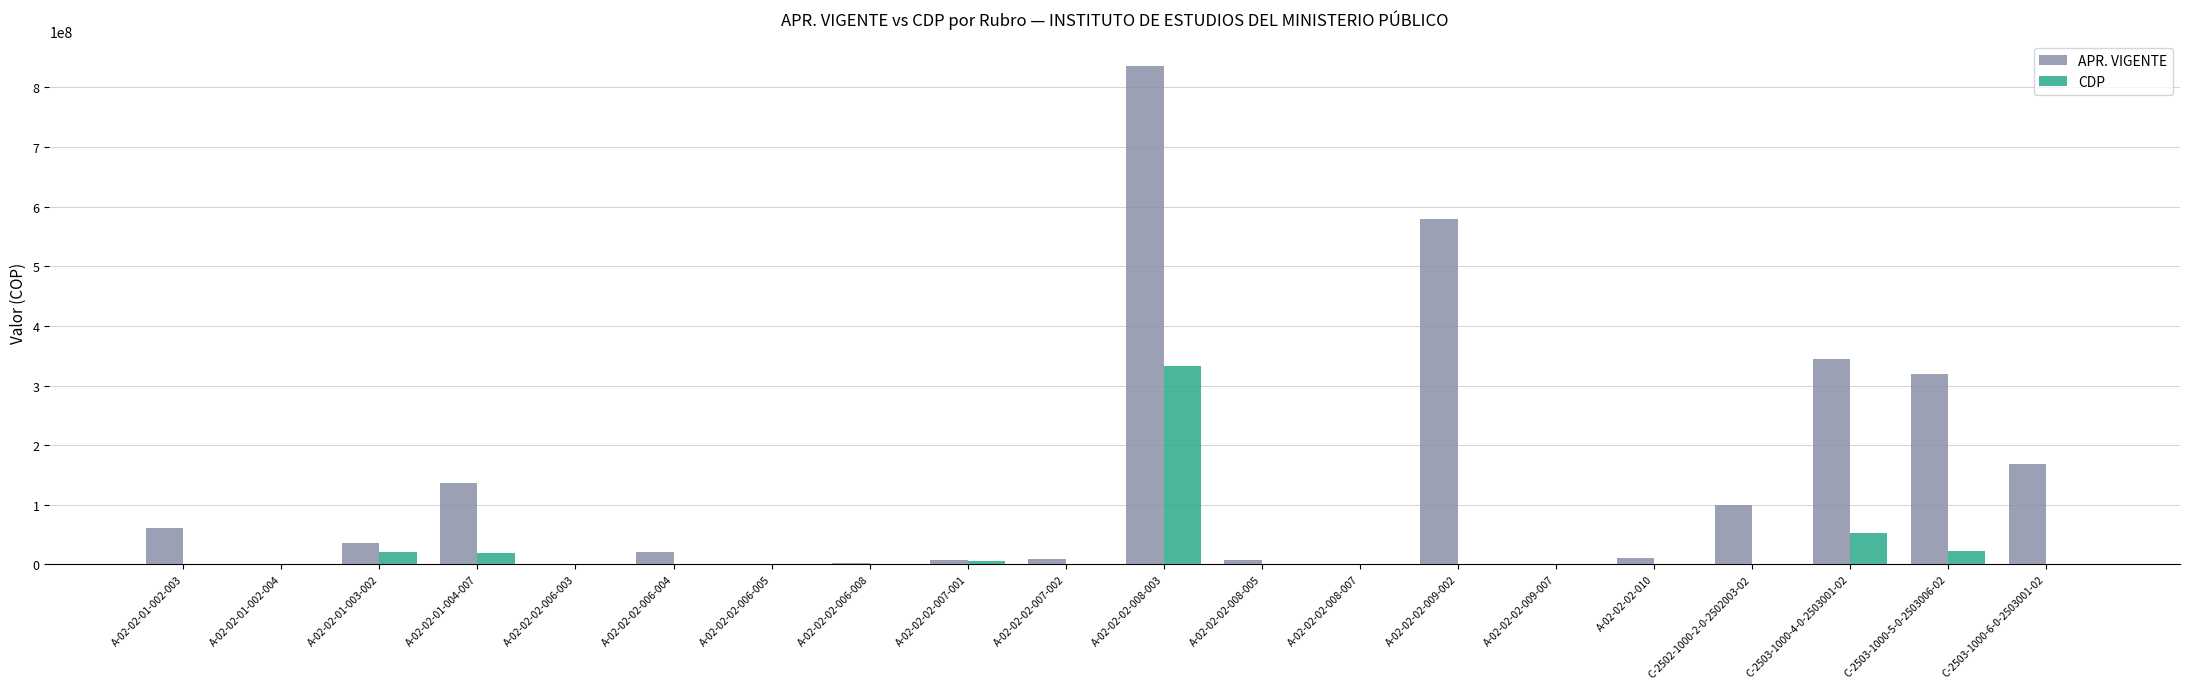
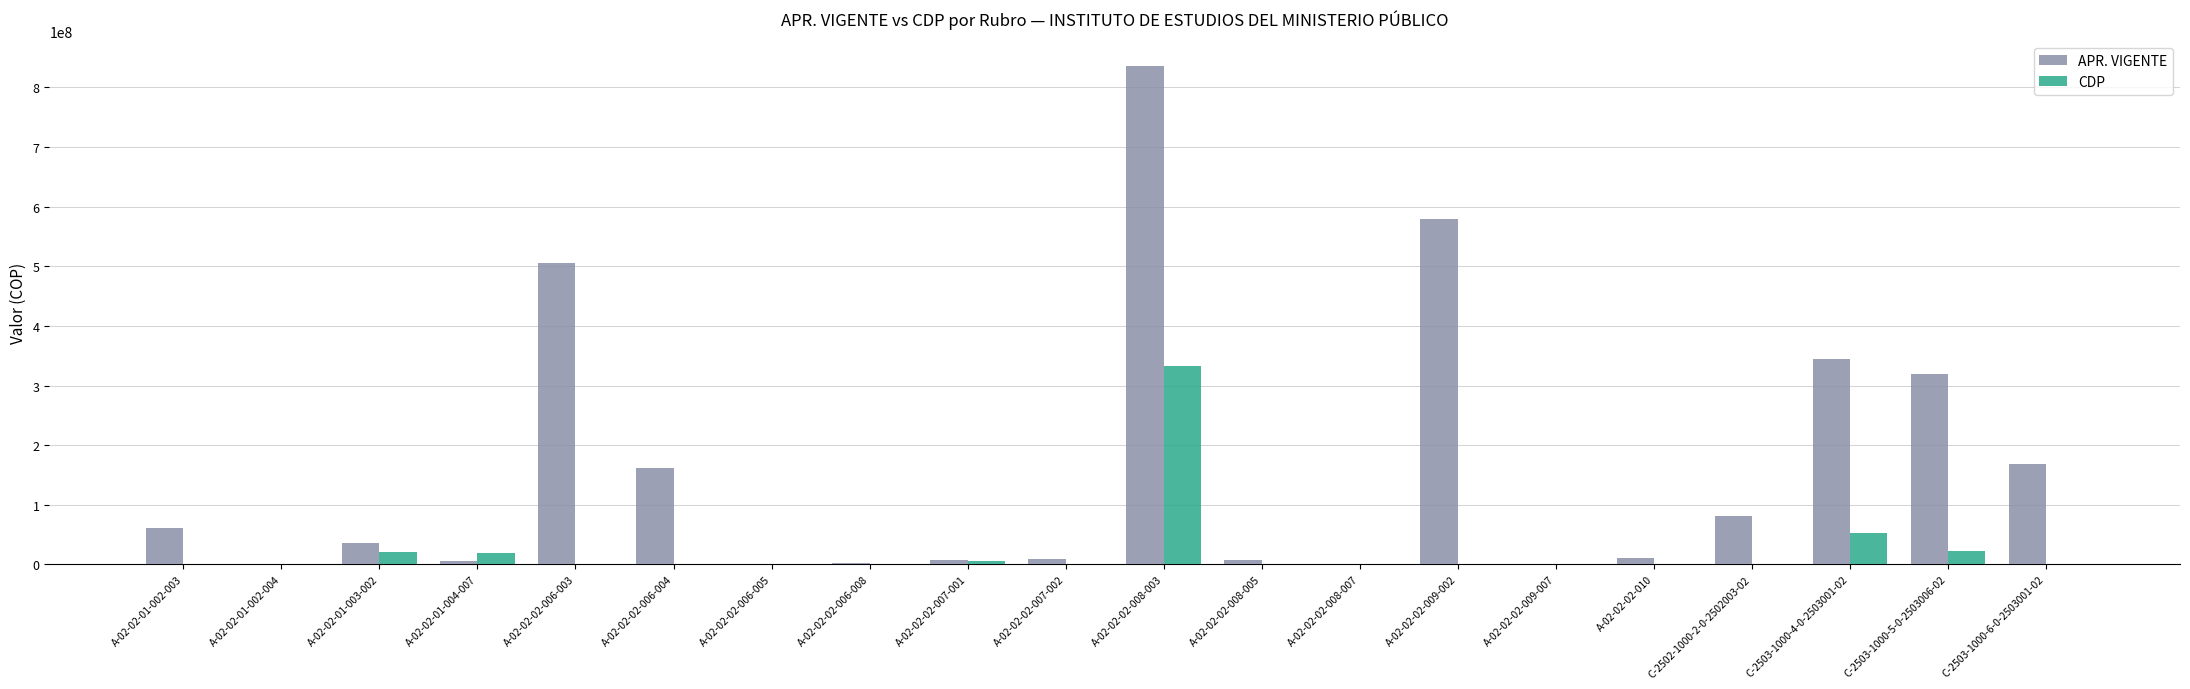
APR. VIGENTE, A-02-02-01-004-007: 140000000 -> 10000000
APR. VIGENTE, A-02-02-02-006-003: 0 -> 510000000
APR. VIGENTE, A-02-02-02-006-004: 20000000 -> 160000000
APR. VIGENTE, C-2502-1000-2-0-2502003-02: 100000000 -> 80000000
